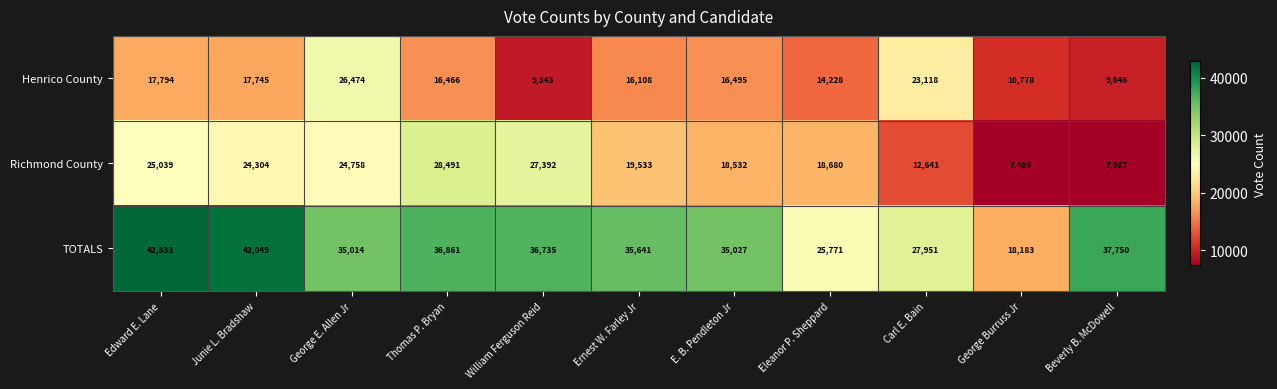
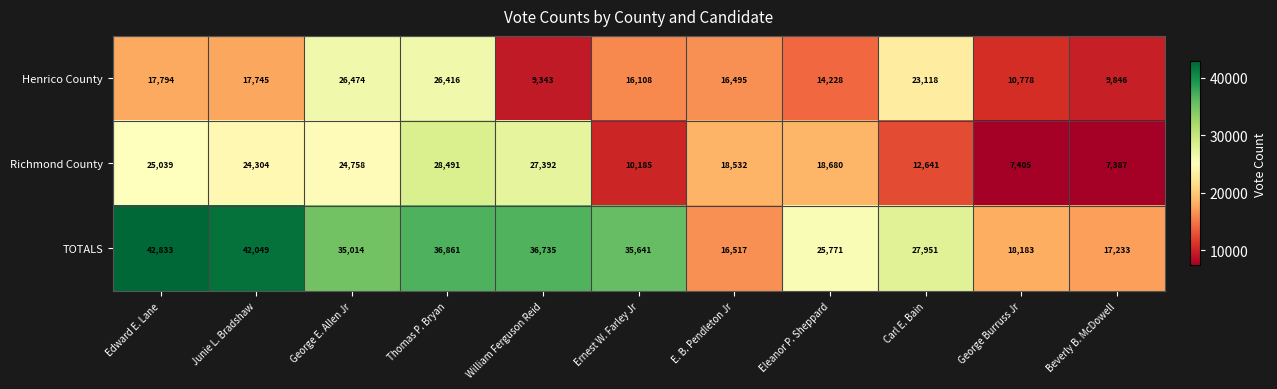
Henrico County, Thomas P. Bryan: 16,466 -> 26,416
Richmond County, Ernest W. Farley Jr: 19,533 -> 10,185
TOTALS, E. B. Pendleton Jr: 35,027 -> 16,517
TOTALS, Beverly B. McDowell: 37,750 -> 17,233
